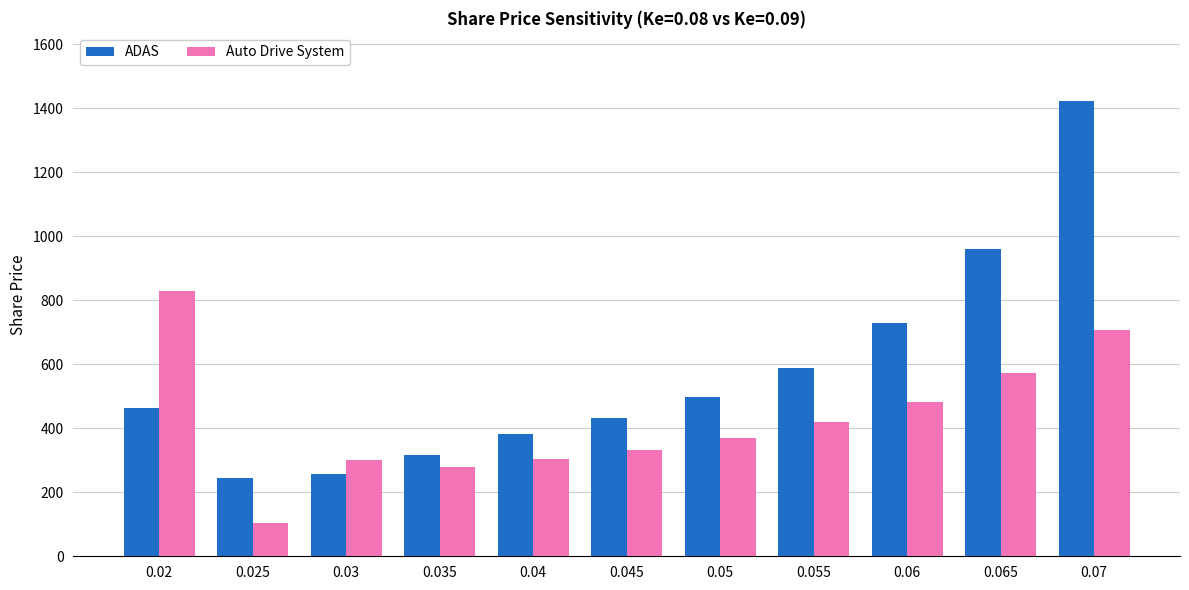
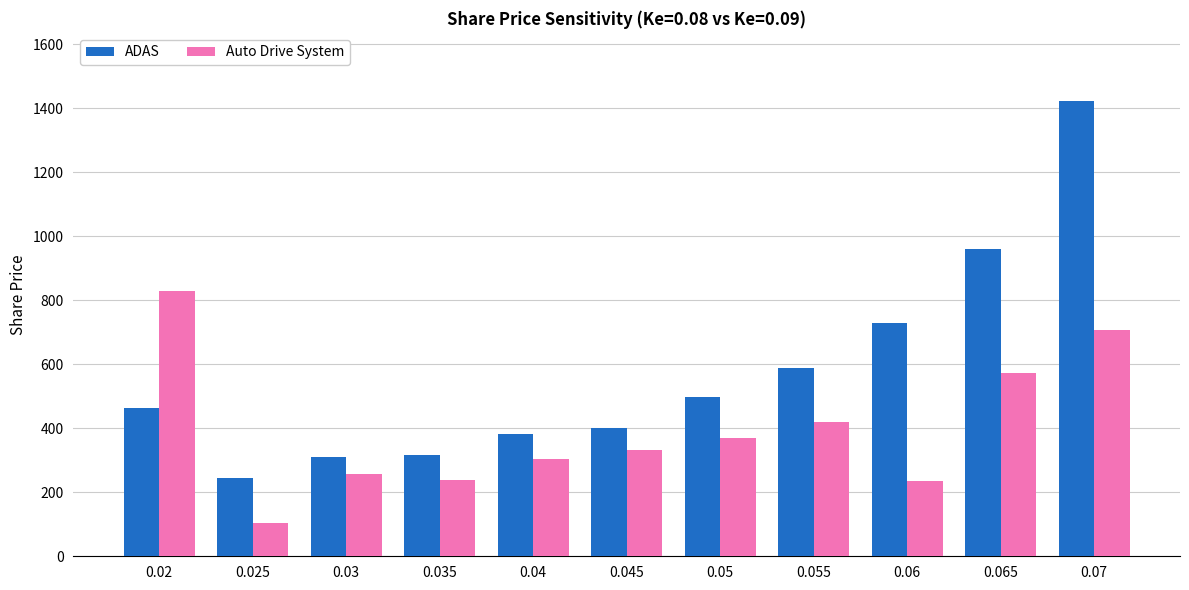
ADAS, 0.03: 260 -> 310
Auto Drive System, 0.03: 300 -> 260
Auto Drive System, 0.035: 280 -> 240
ADAS, 0.045: 430 -> 400
Auto Drive System, 0.06: 480 -> 230
